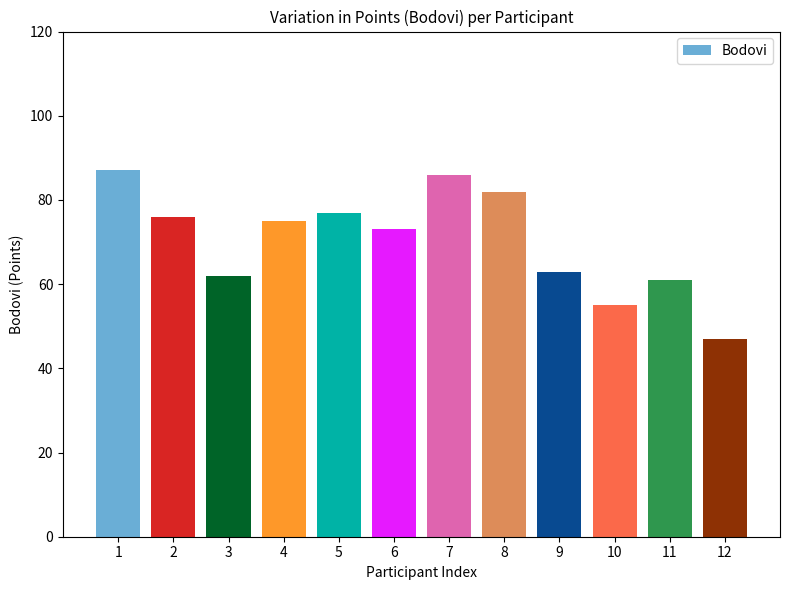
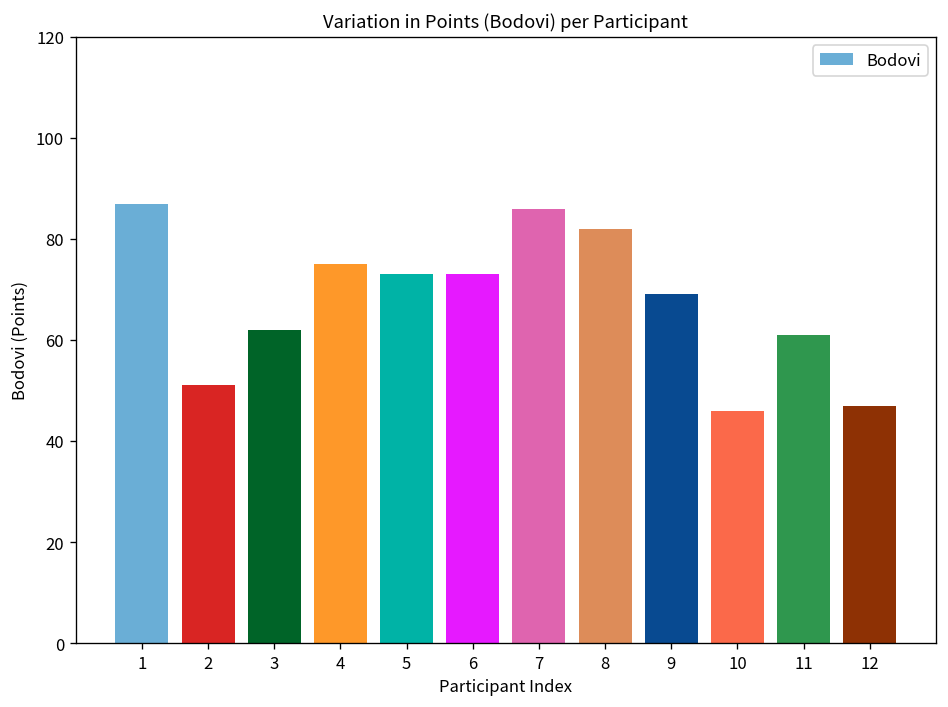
2: 76 -> 51
5: 77 -> 73
9: 63 -> 69
10: 55 -> 46
